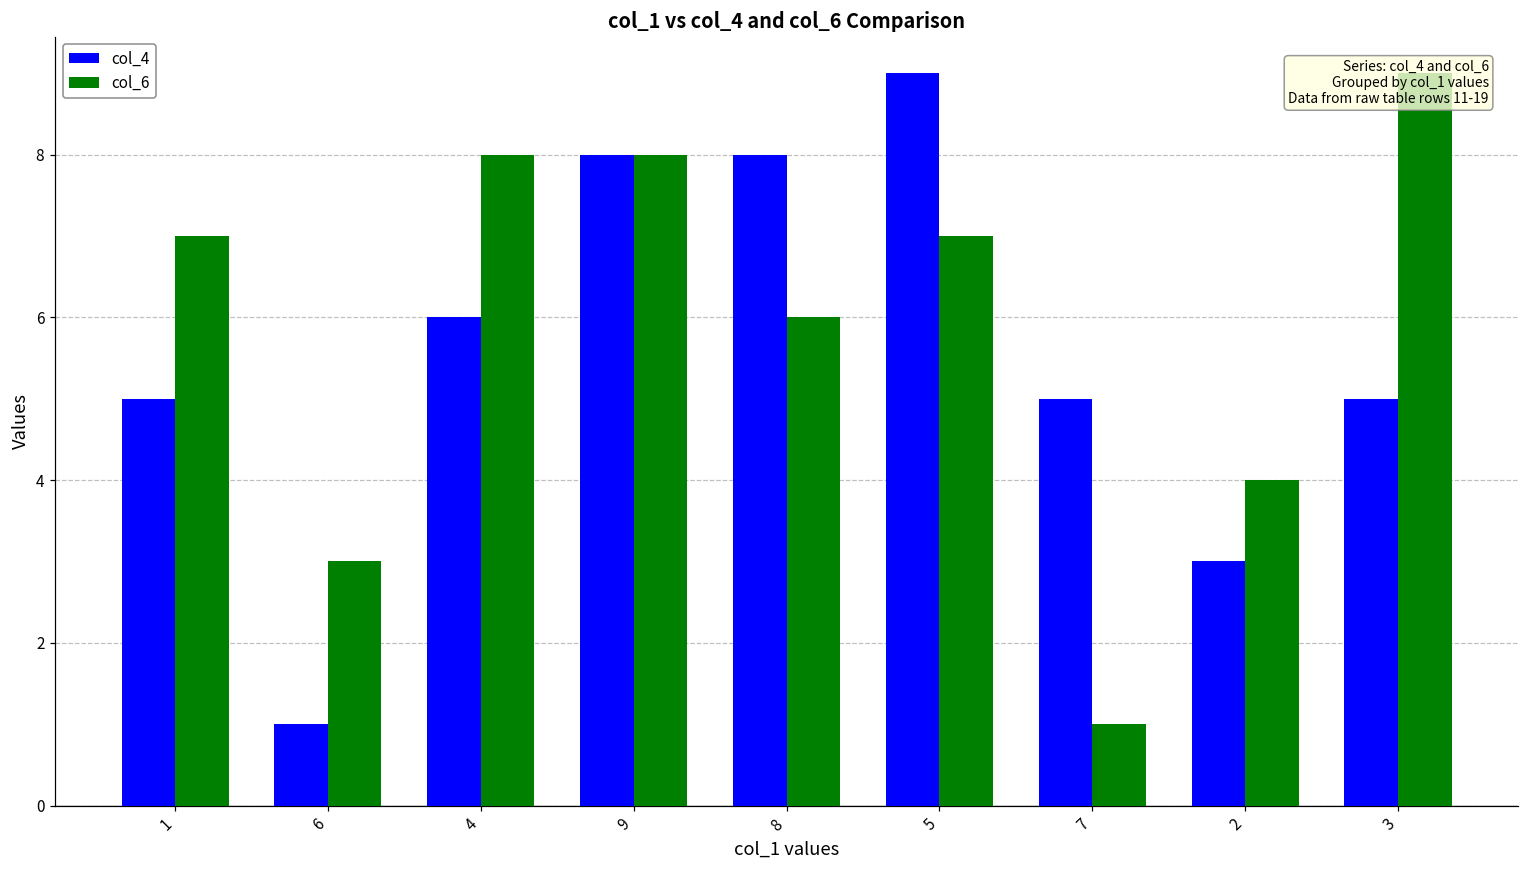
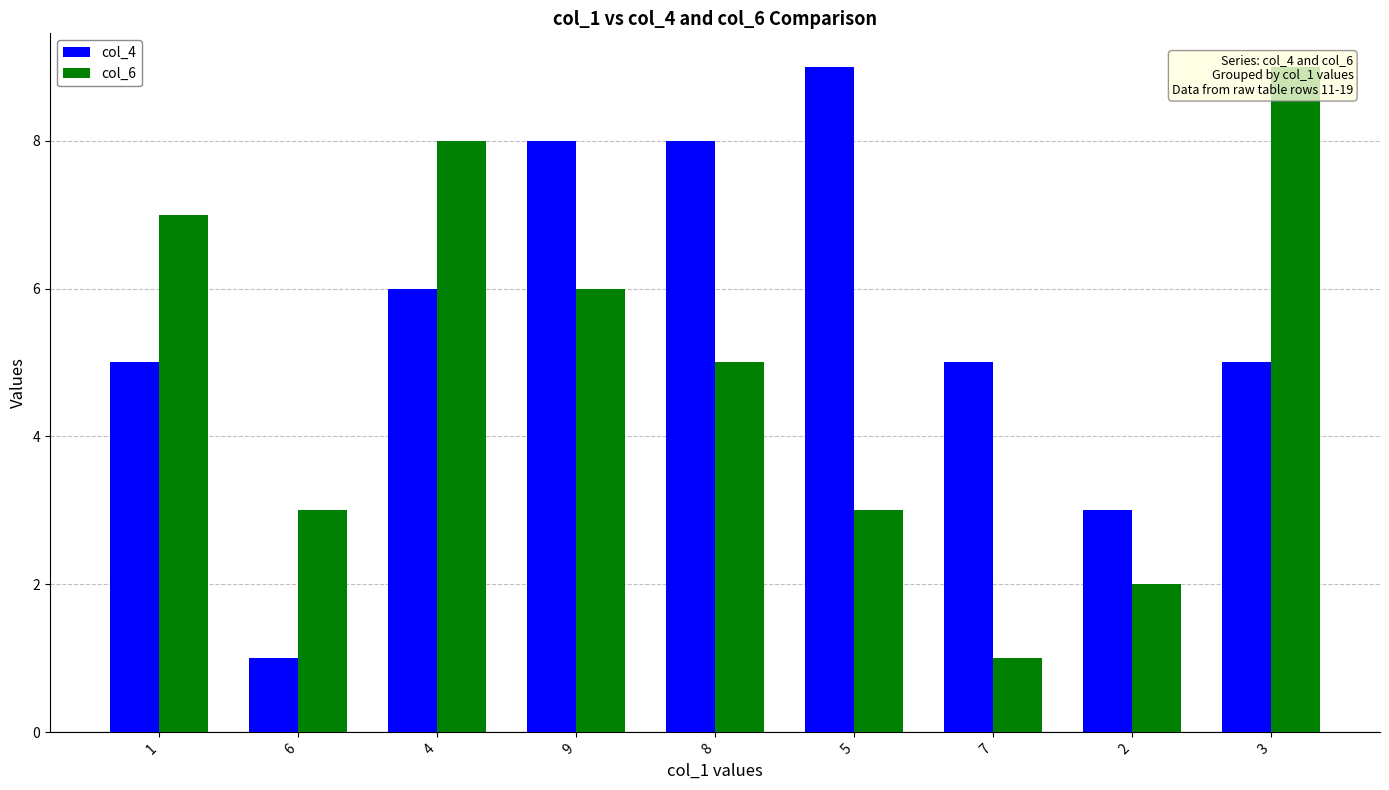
col_6, 9: 8 -> 6
col_6, 8: 6 -> 5
col_6, 5: 7 -> 3
col_6, 2: 4 -> 2
